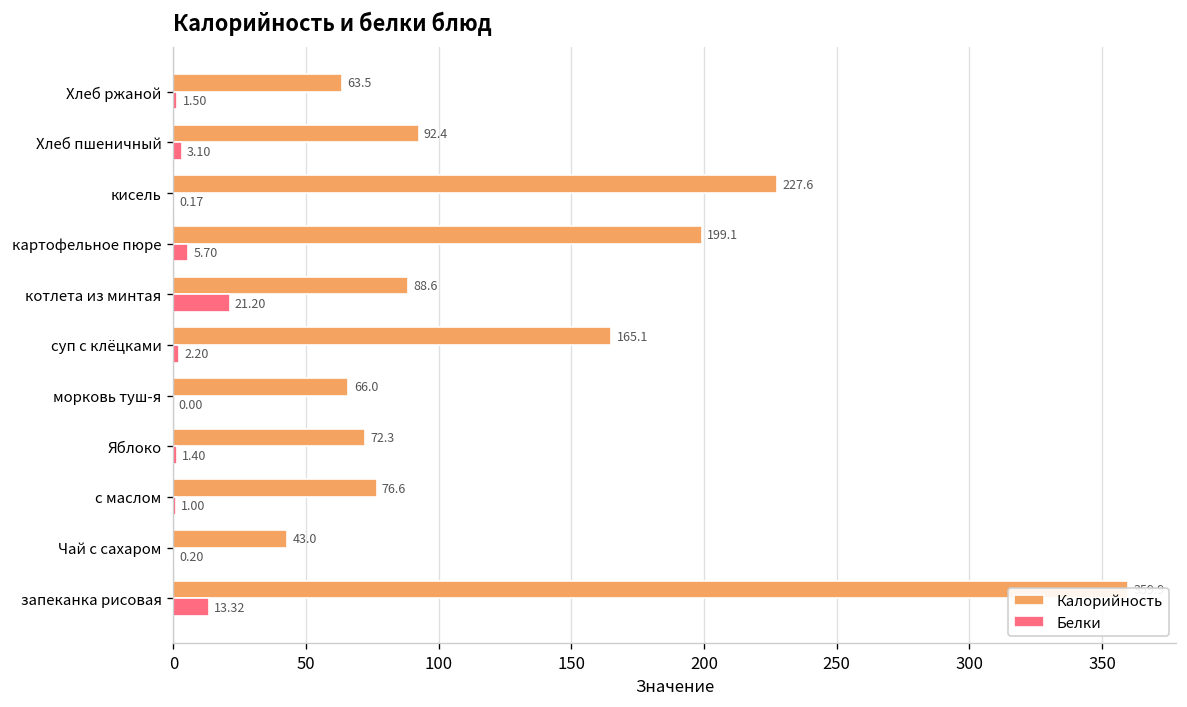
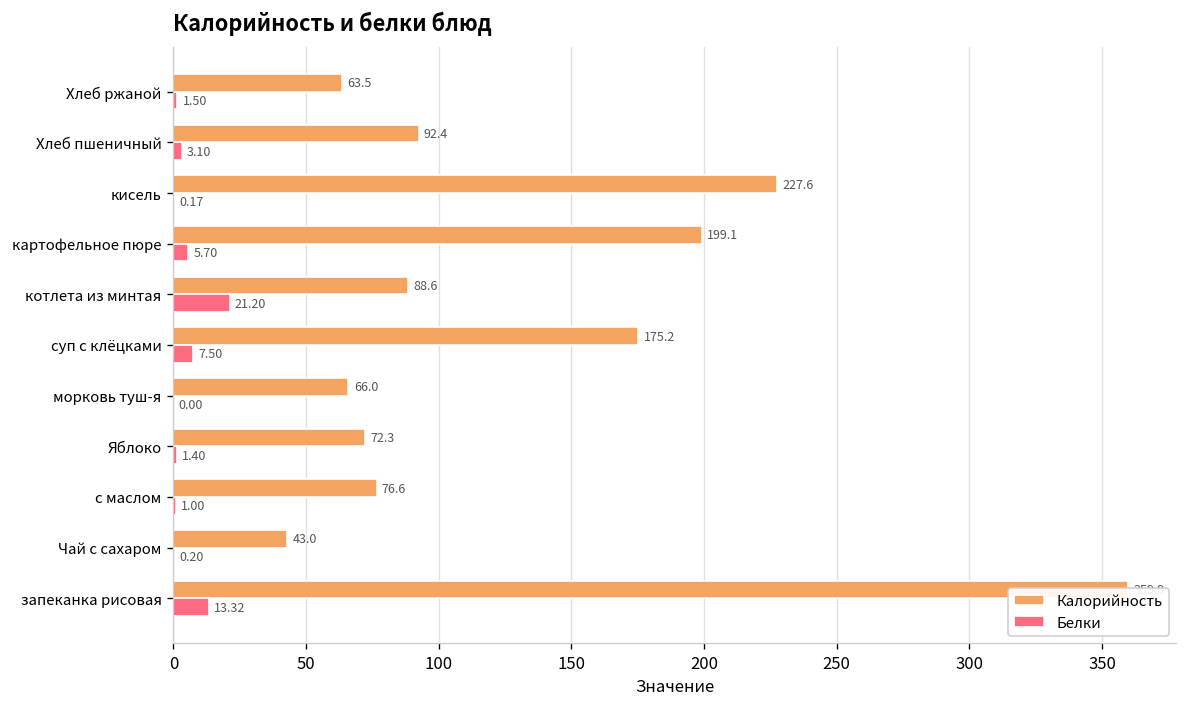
Калорийность, суп с клёцками: 165.1 -> 175.2
Белки, суп с клёцками: 2.20 -> 7.50
